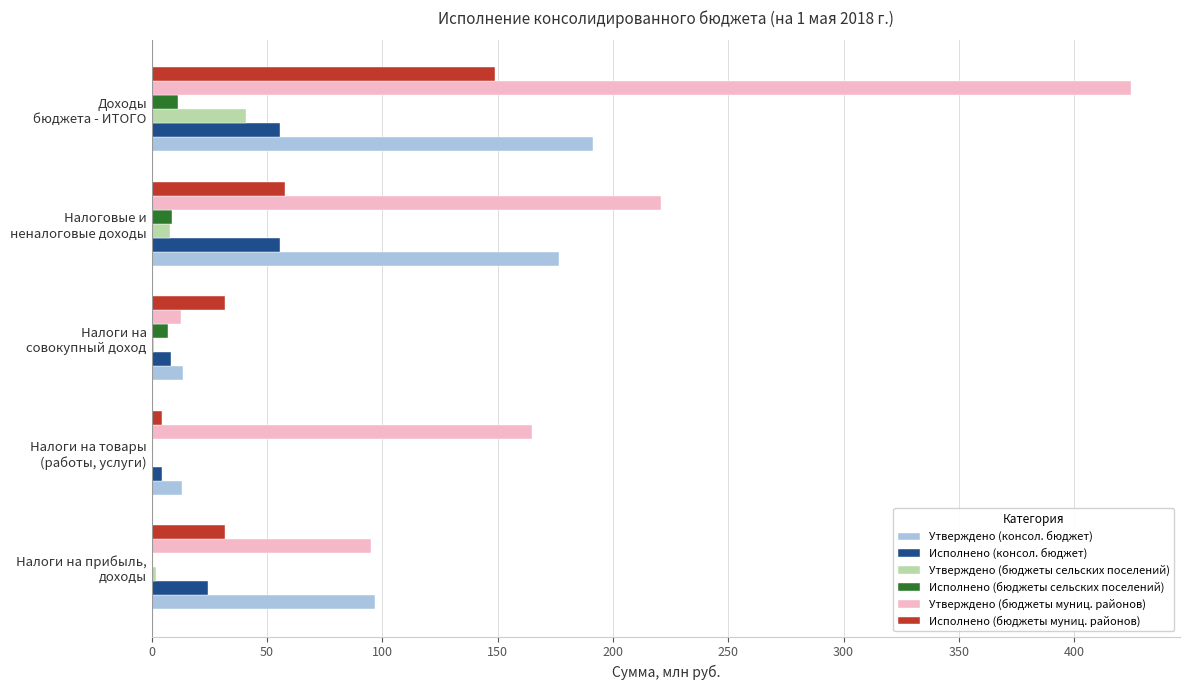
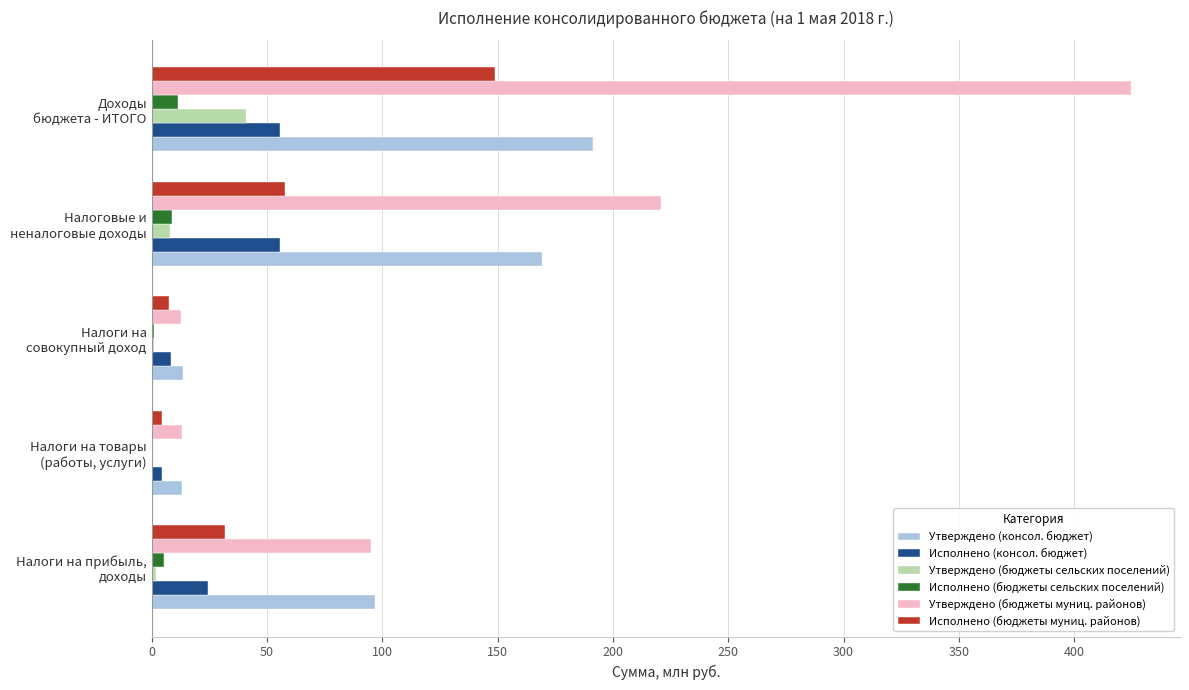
Утверждено (консол. бюджет), Налоговые и неналоговые доходы: 177 -> 169
Исполнено (бюджеты муниц. районов), Налоги на совокупный доход: 32 -> 8
Исполнено (бюджеты сельских поселений), Налоги на совокупный доход: 7 -> 1
Утверждено (бюджеты муниц. районов), Налоги на товары (работы, услуги): 165 -> 13
Исполнено (бюджеты сельских поселений), Налоги на прибыль, доходы: 1 -> 5
